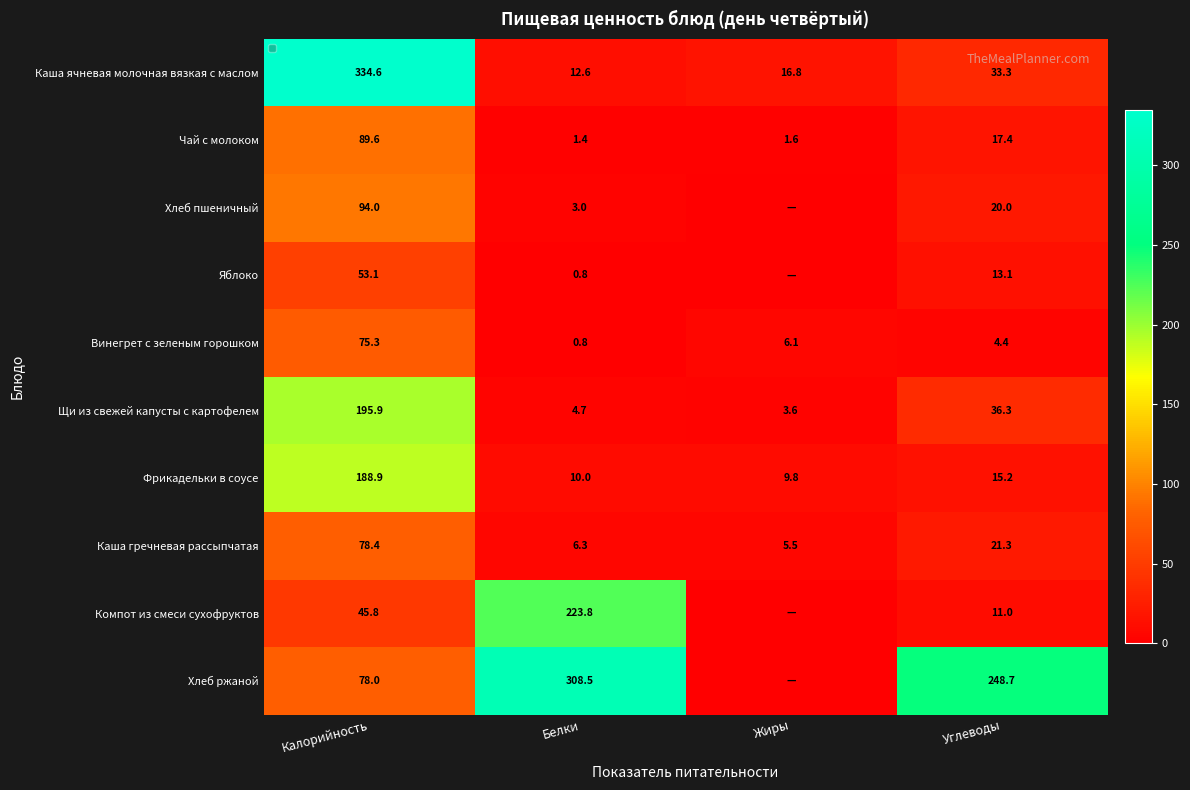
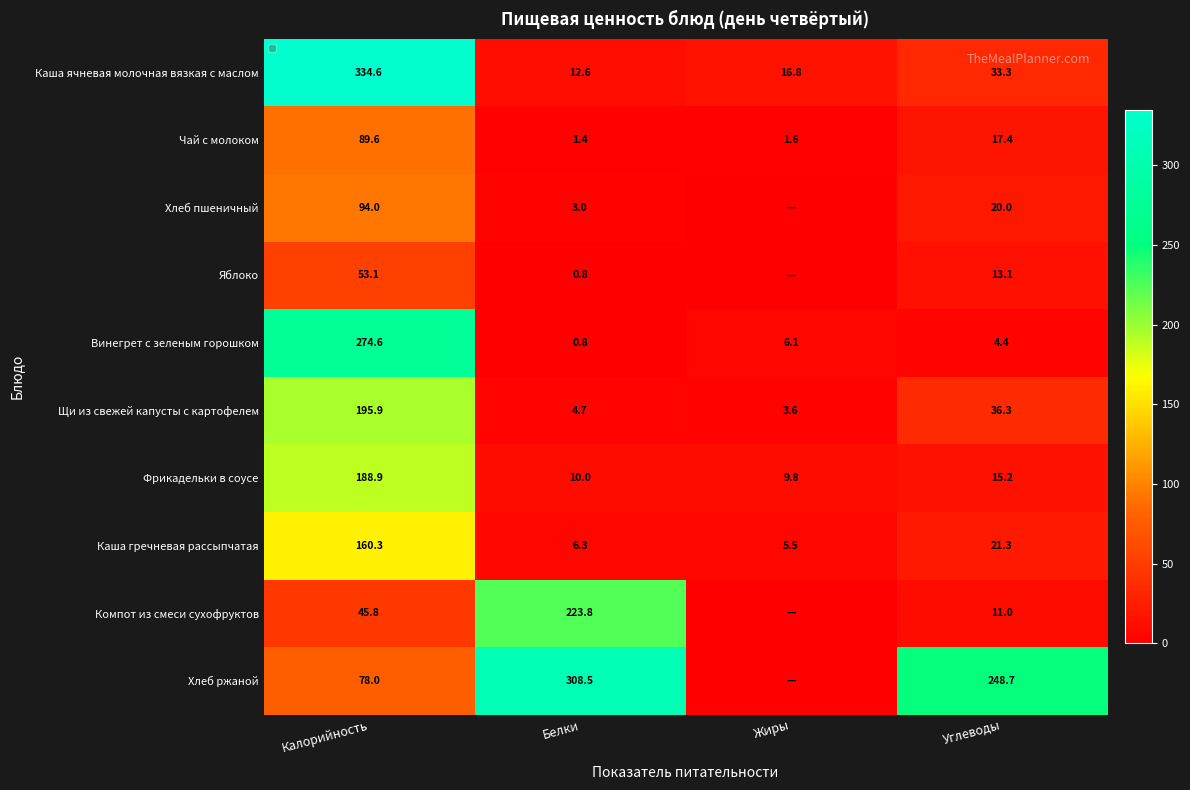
Винегрет с зеленым горошком, Калорийность: 75.3 -> 274.6
Каша гречневая рассыпчатая, Калорийность: 78.4 -> 160.3
